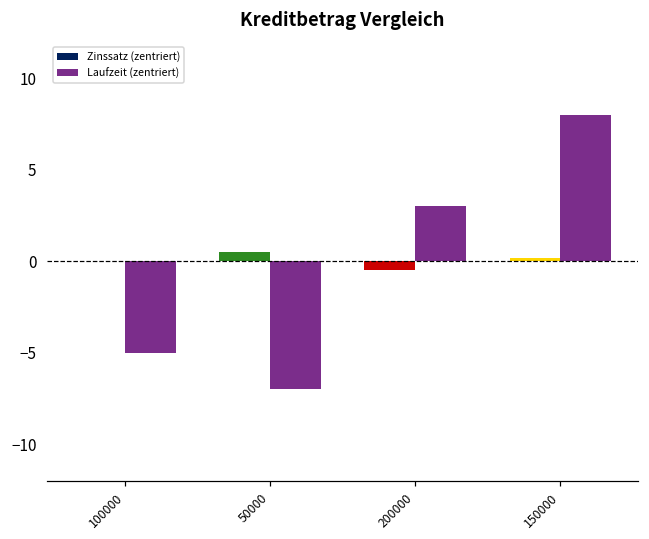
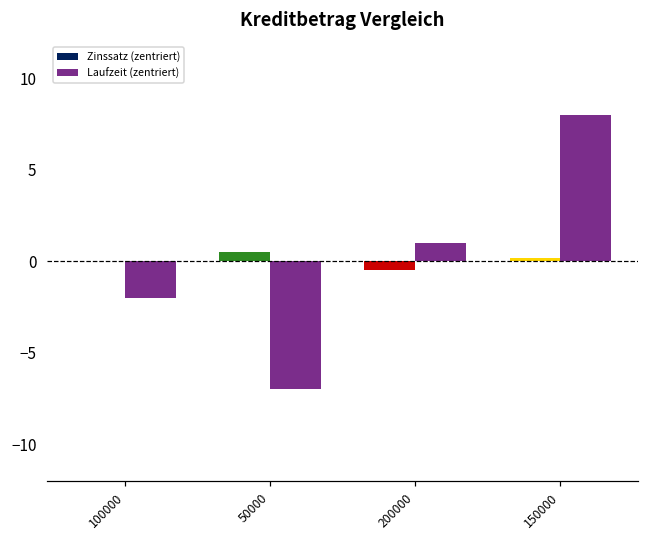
Laufzeit (zentriert), 100000: -5.0 -> -2.0
Laufzeit (zentriert), 200000: 3.0 -> 1.0
